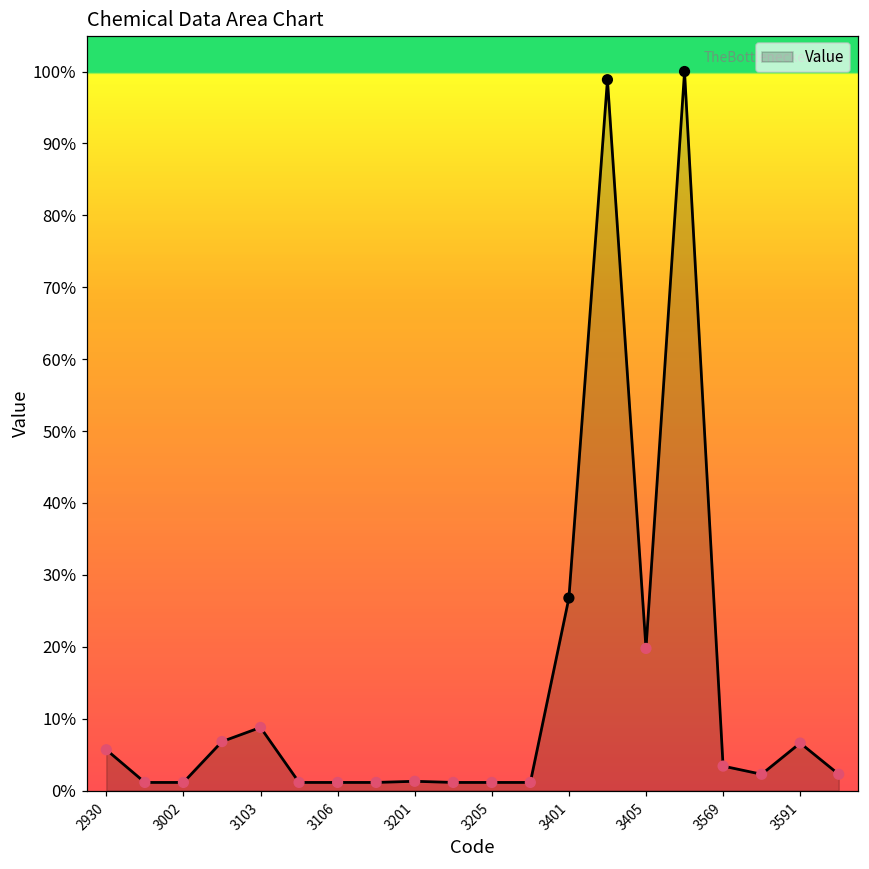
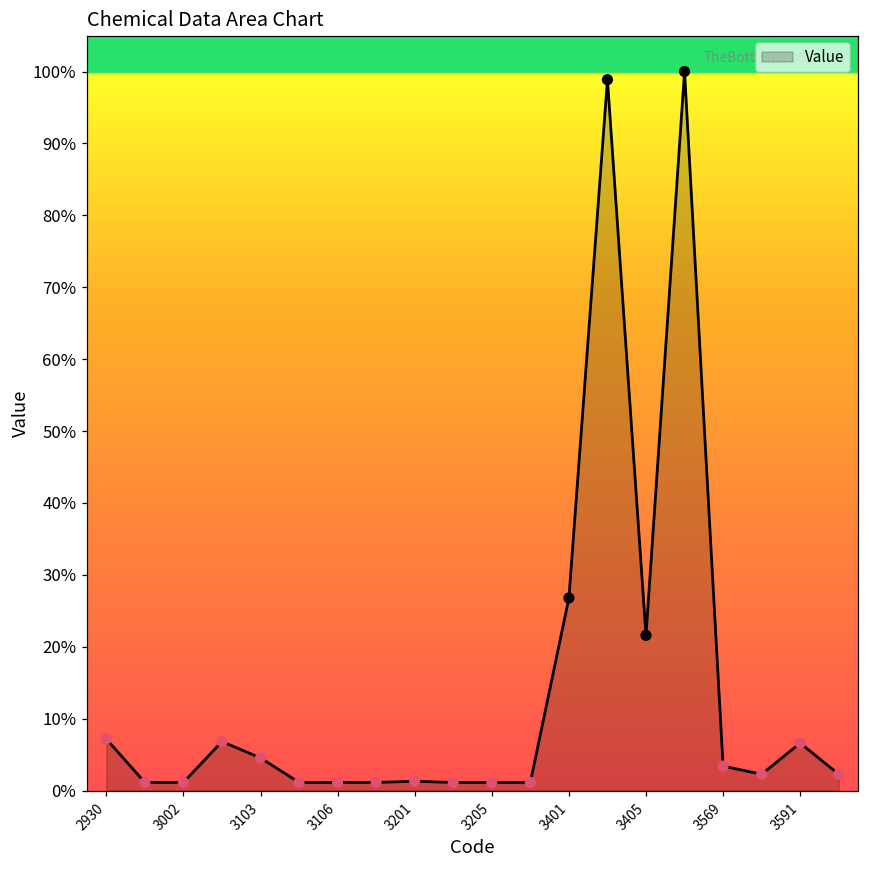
2930: 6% -> 7%
3103: 9% -> 5%
3405: 20% -> 22%
